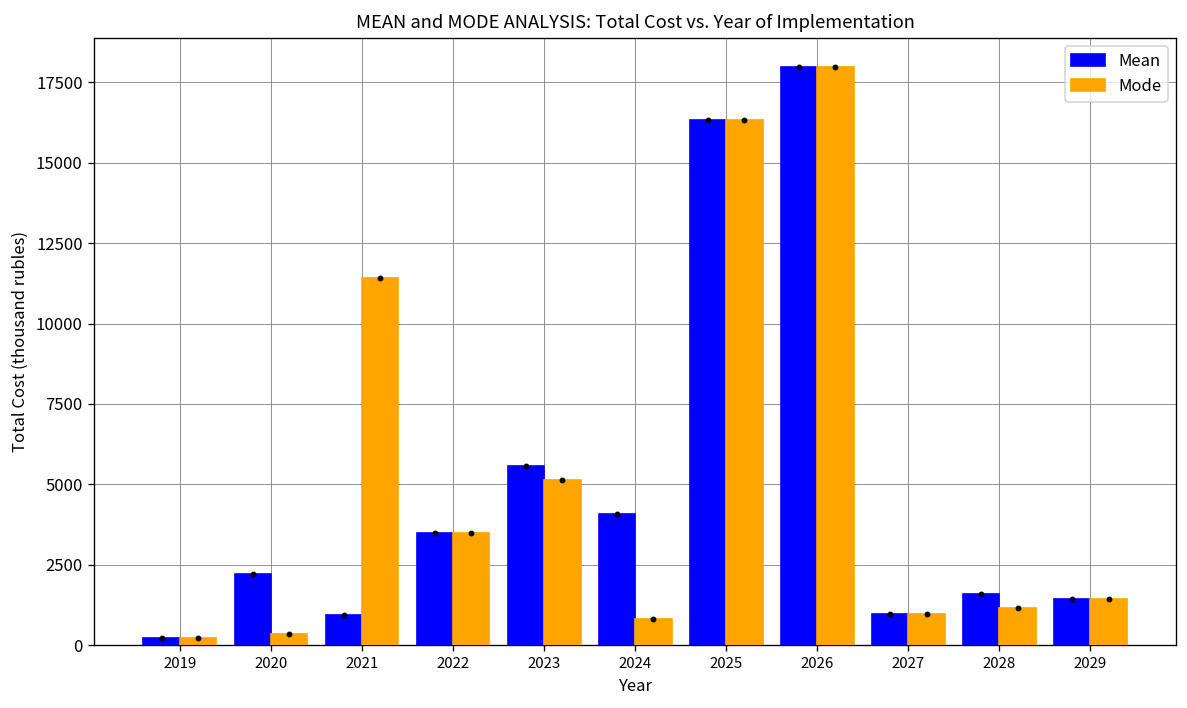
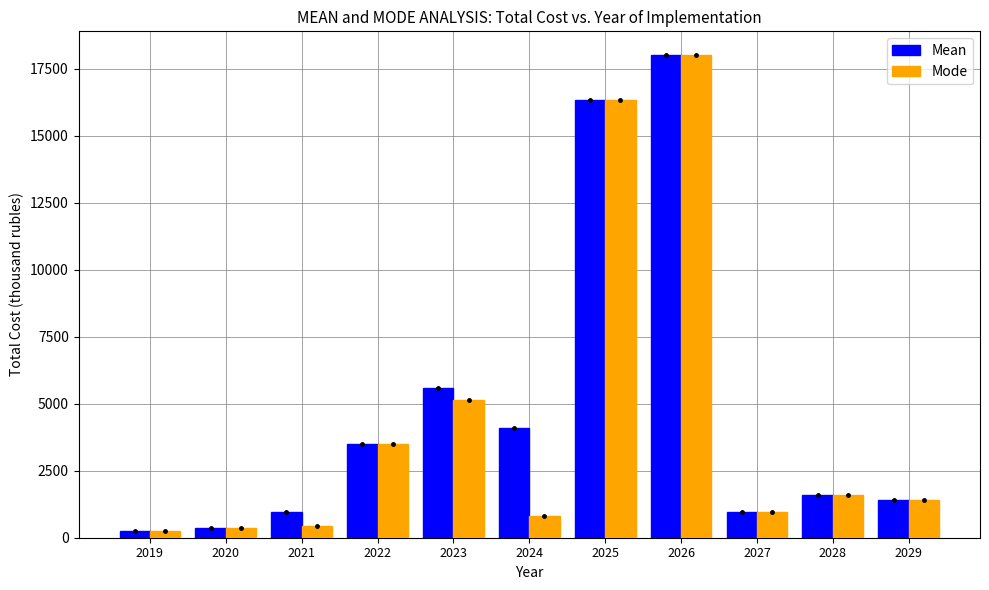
Mean, 2020: 2200 -> 400
Mode, 2021: 11400 -> 400
Mode, 2028: 1100 -> 1600
